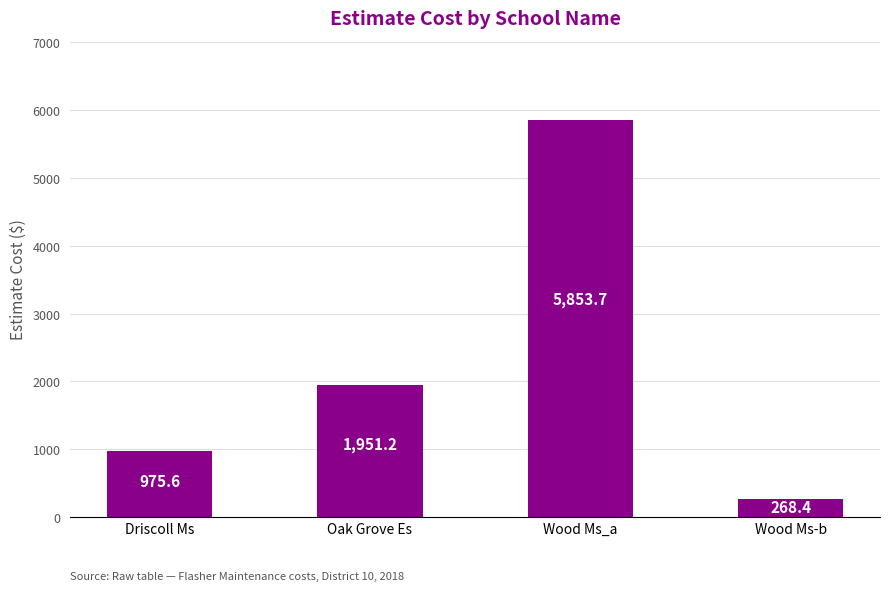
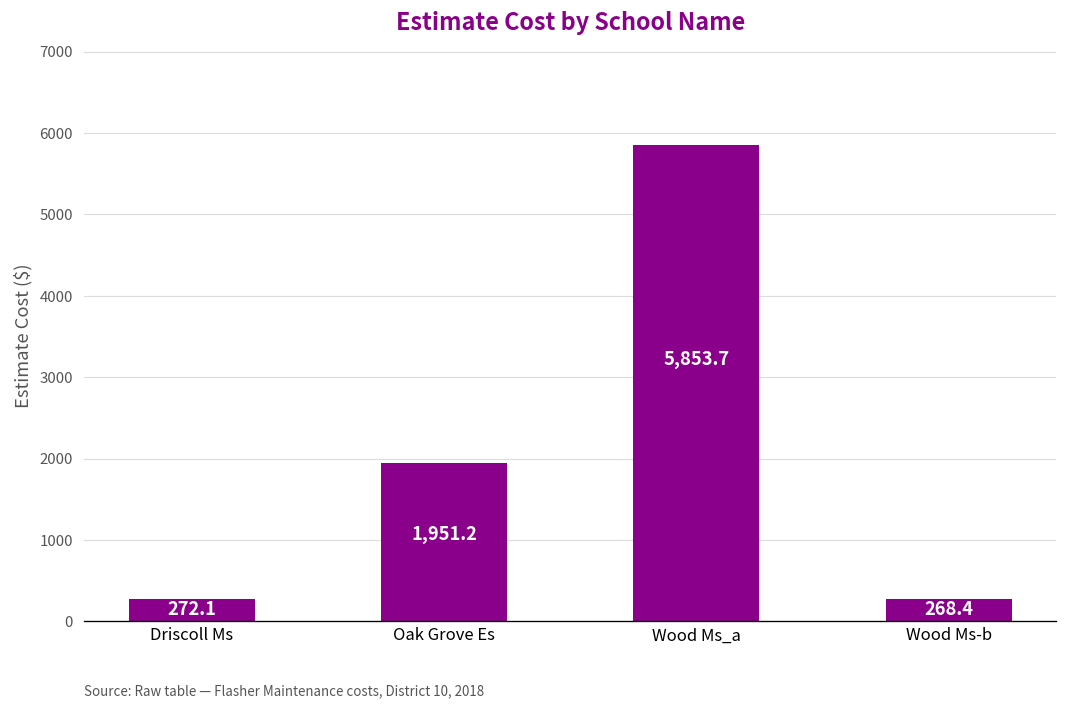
Driscoll Ms: 975.6 -> 272.1
